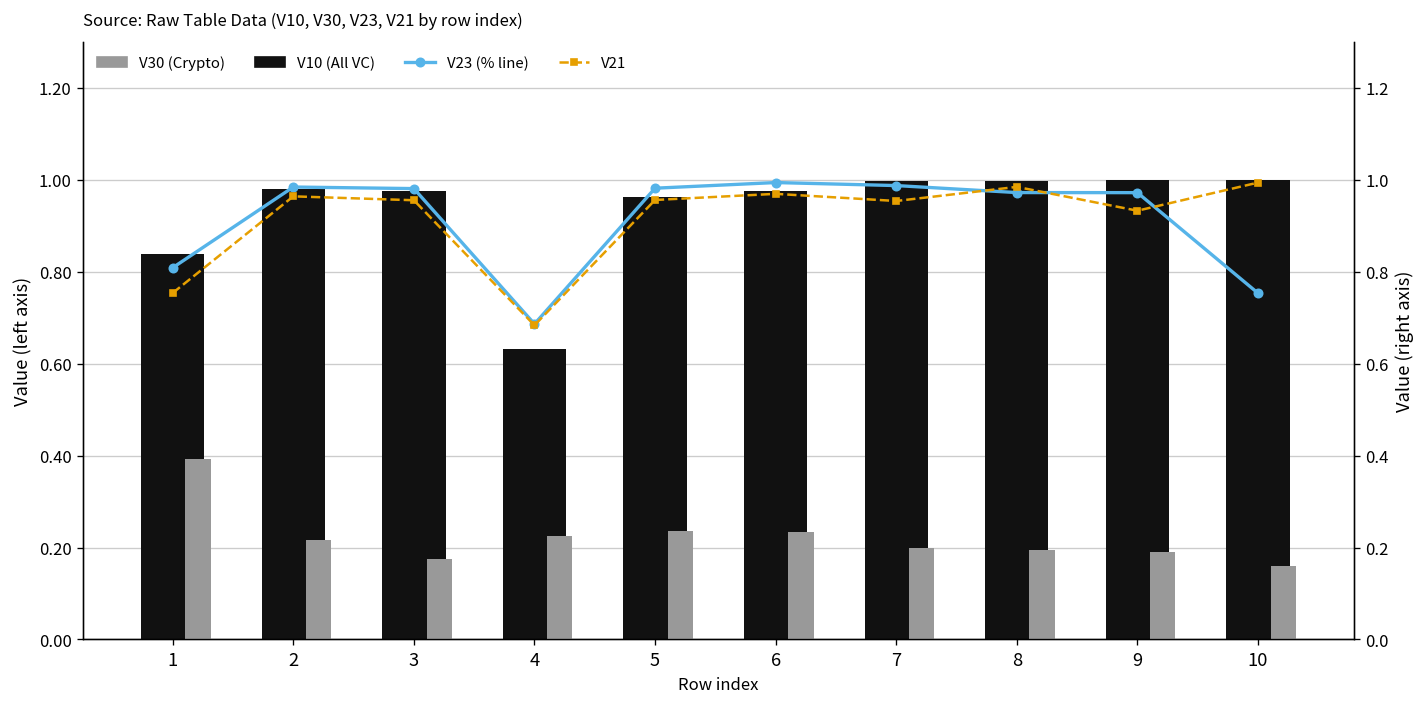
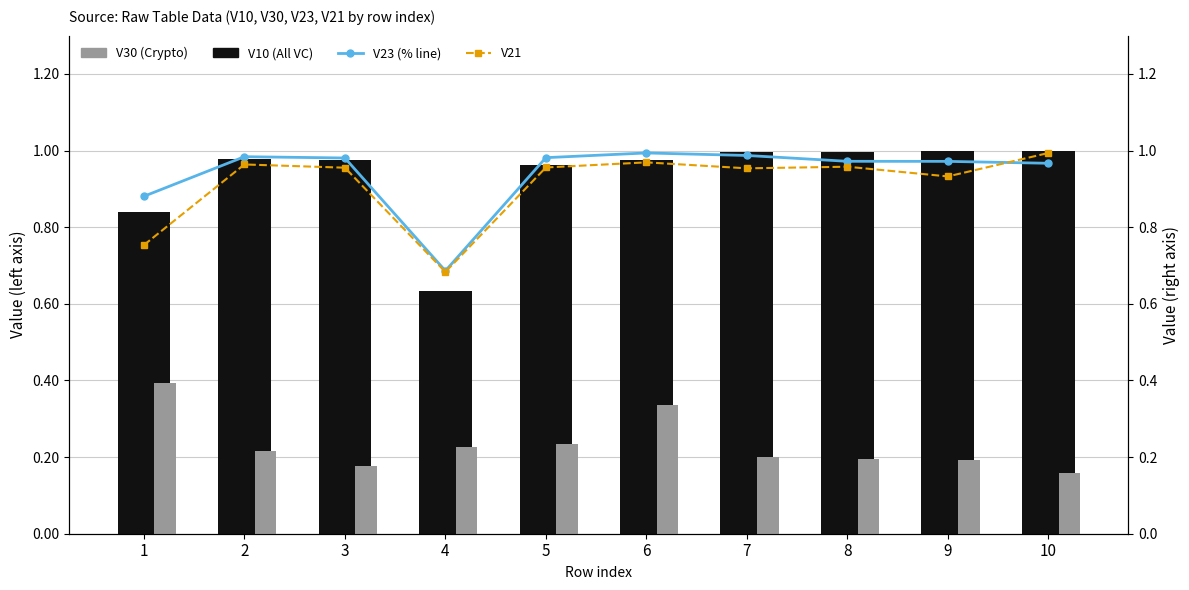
V30 (Crypto), 6: 0.23 -> 0.34
V23 (% line), 1: 0.81 -> 0.88
V21, 8: 0.98 -> 0.96
V23 (% line), 10: 0.75 -> 0.97
